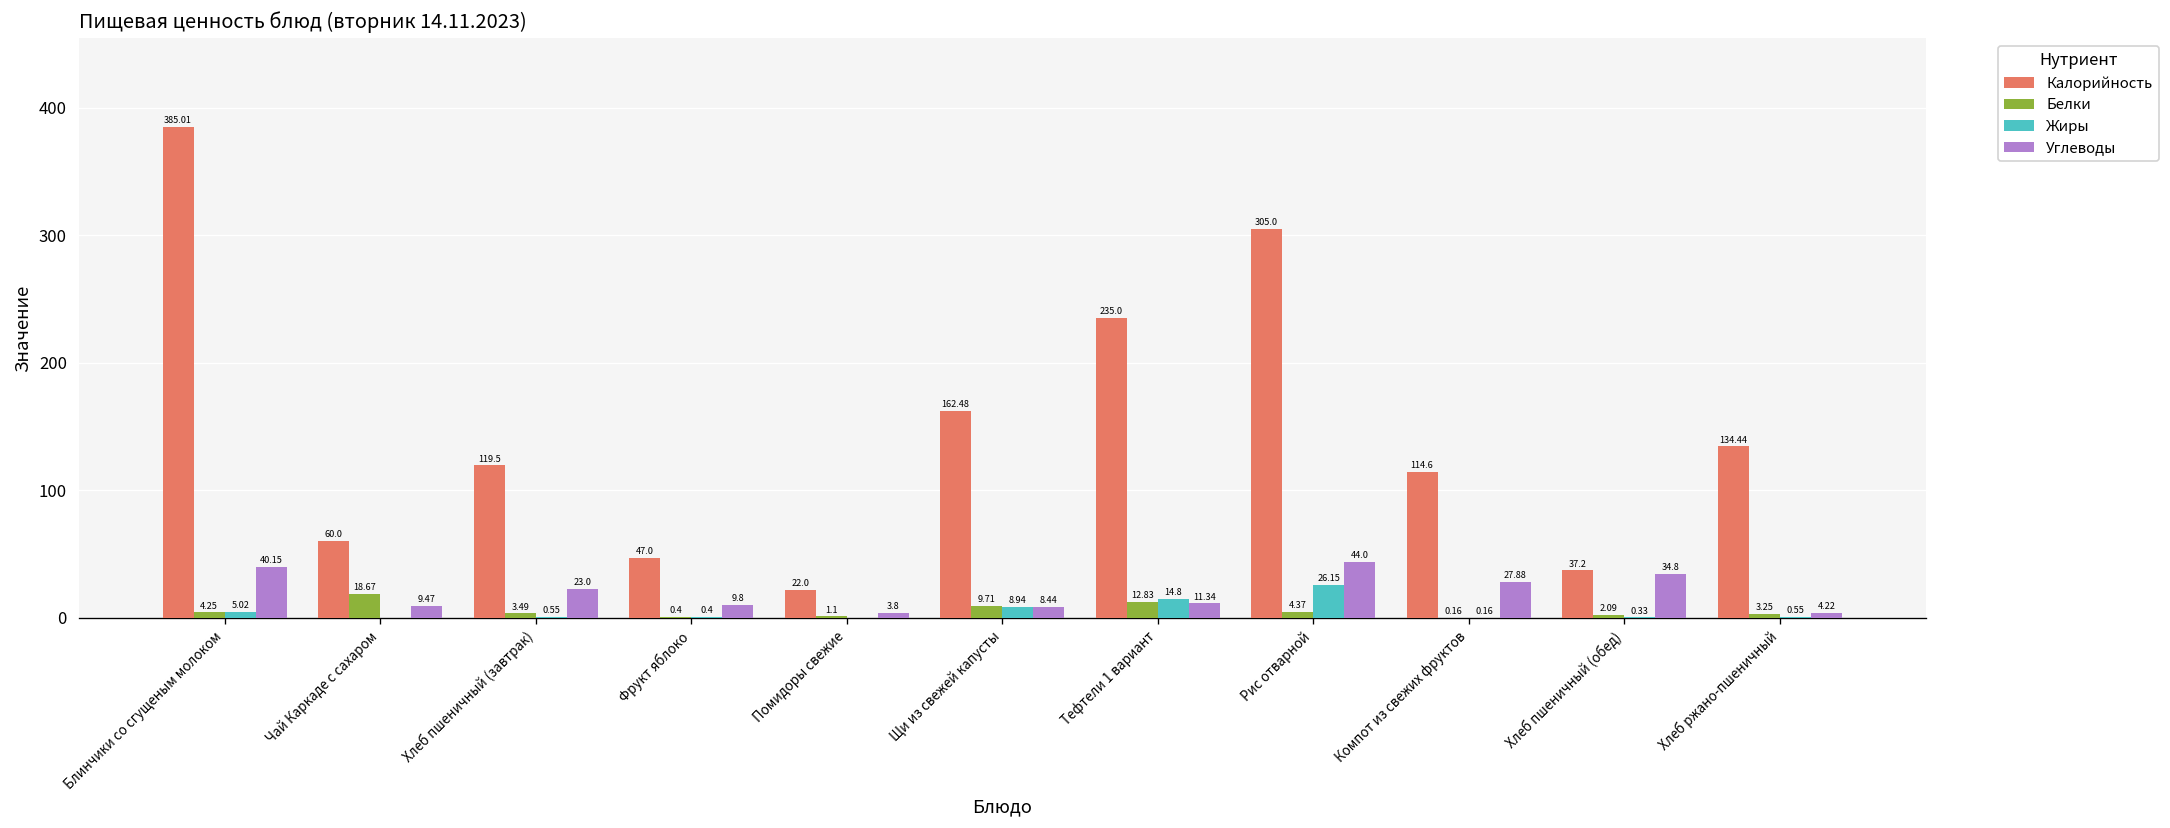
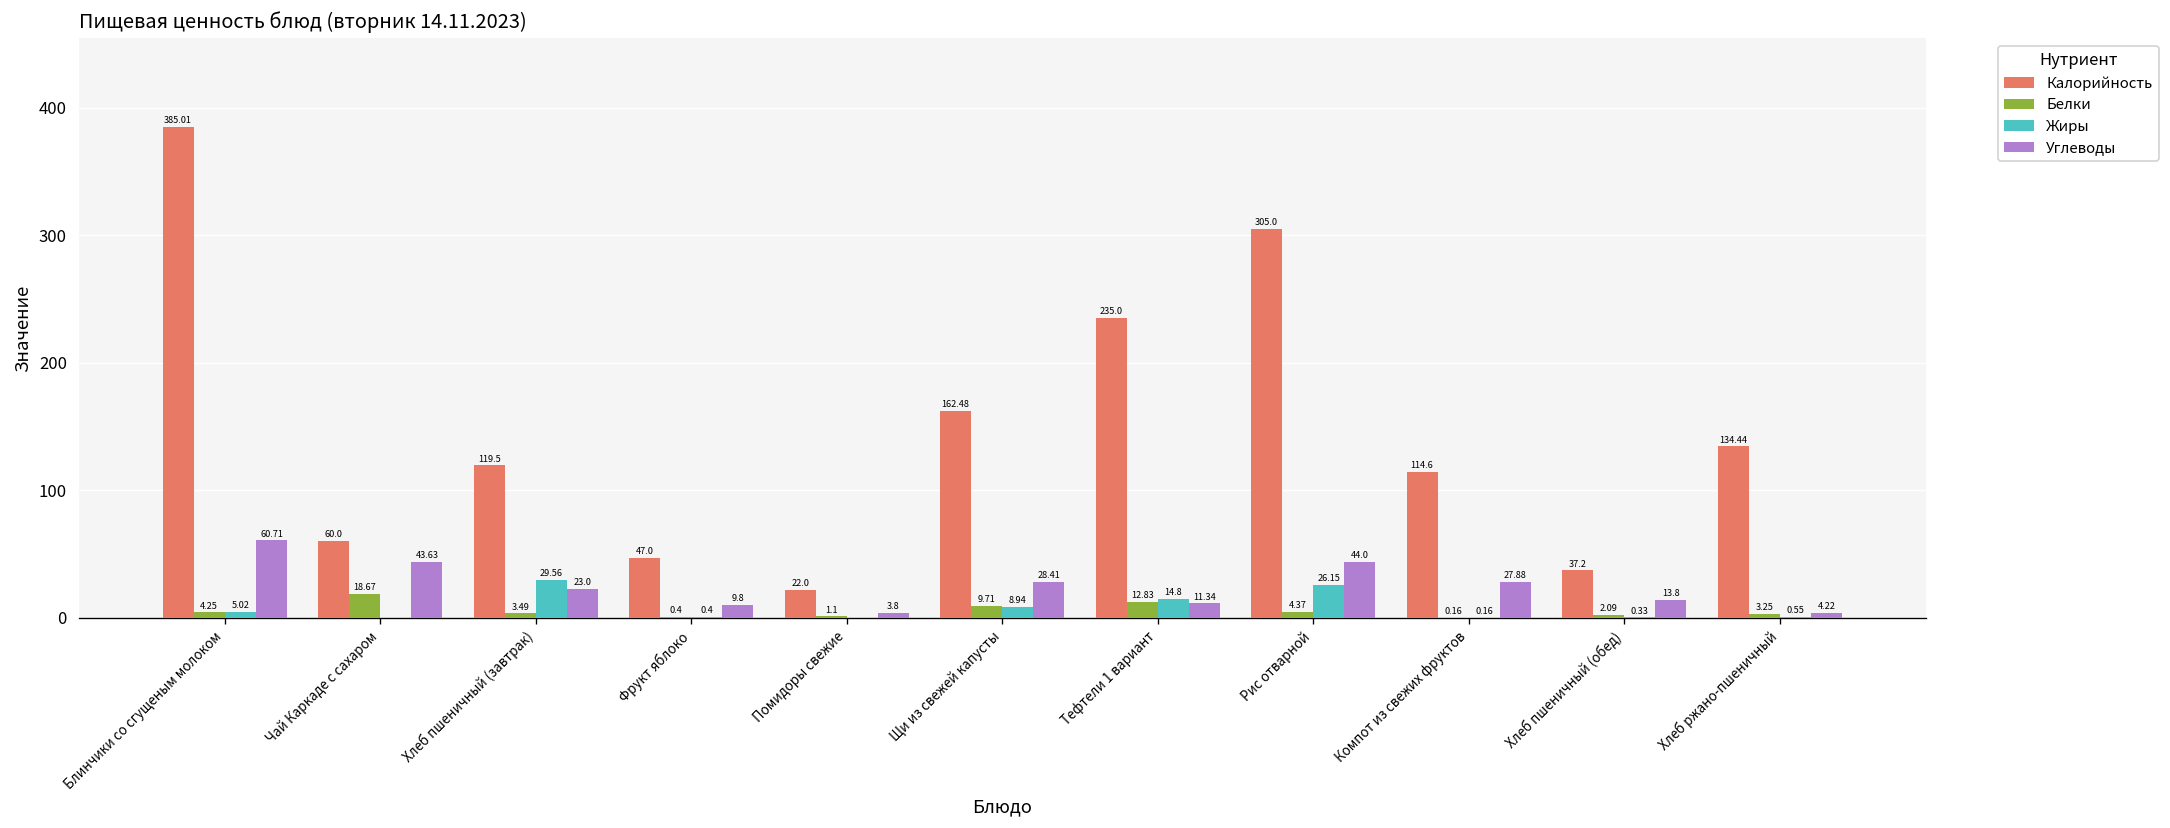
Углеводы, Блинчики со сгущеным молоком: 40.15 -> 60.71
Углеводы, Чай Каркаде с сахаром: 9.47 -> 43.63
Жиры, Хлеб пшеничный (завтрак): 0.55 -> 29.56
Углеводы, Щи из свежей капусты: 8.44 -> 28.41
Углеводы, Хлеб пшеничный (обед): 34.8 -> 13.8
